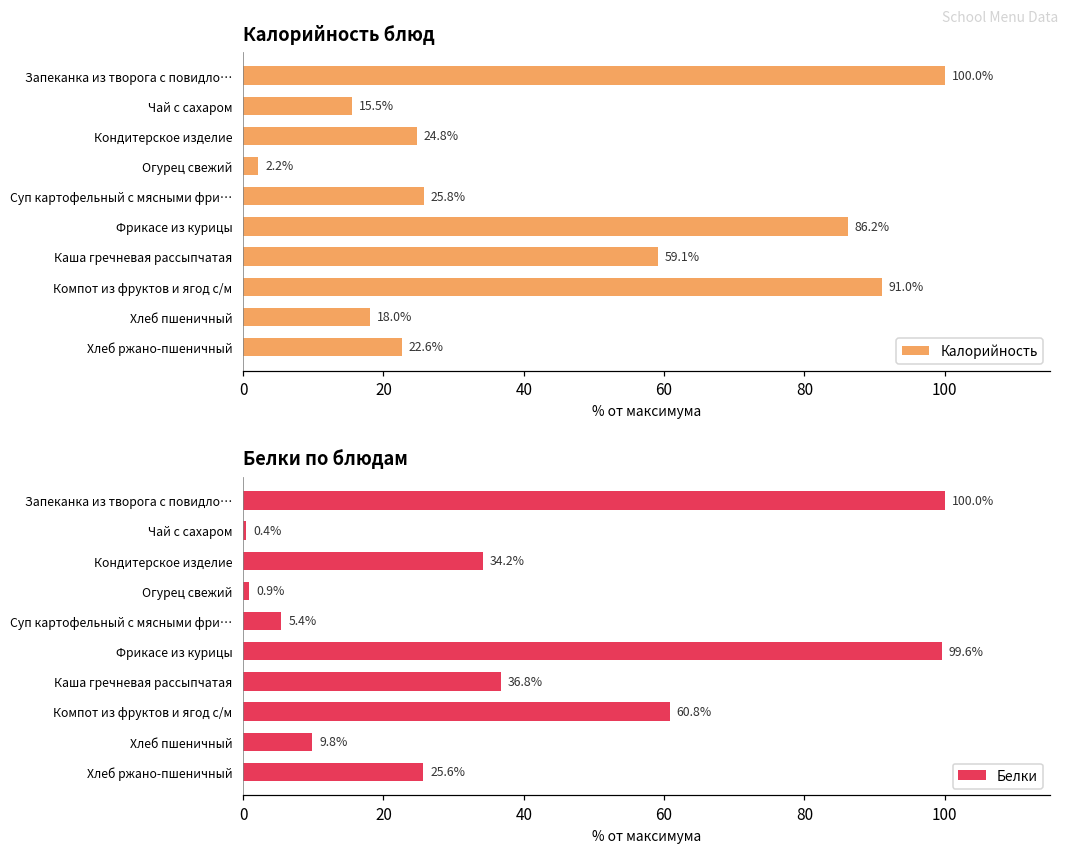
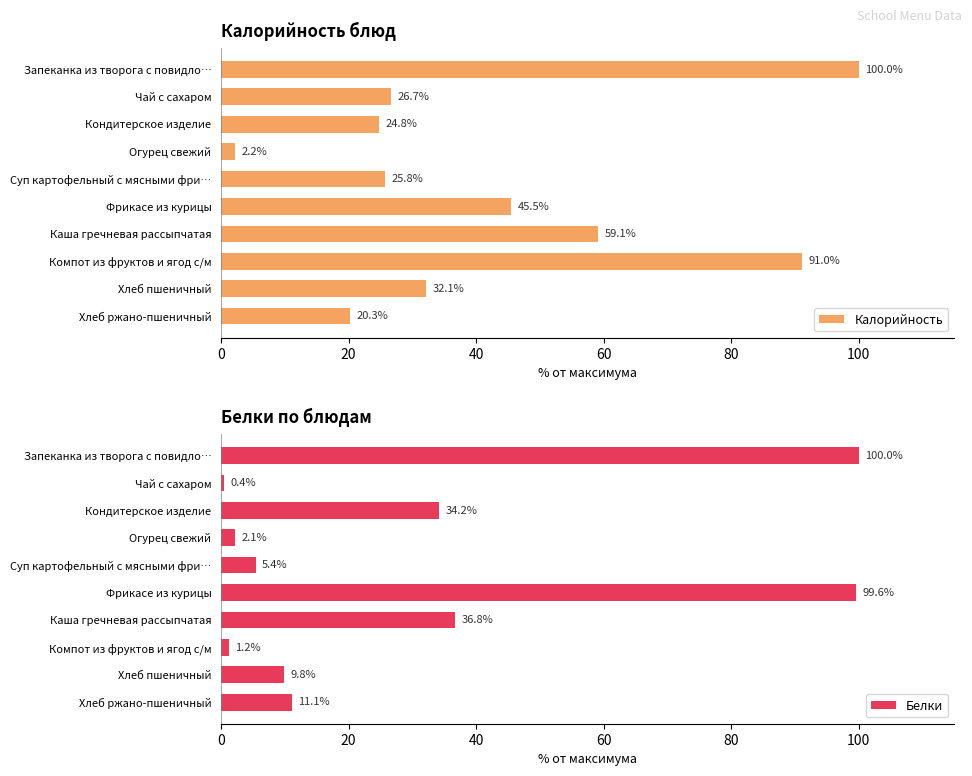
Калорийность блюд, Чай с сахаром: 15.5% -> 26.7%
Калорийность блюд, Фрикасе из курицы: 86.2% -> 45.5%
Калорийность блюд, Хлеб пшеничный: 18.0% -> 32.1%
Калорийность блюд, Хлеб ржано-пшеничный: 22.6% -> 20.3%
Белки по блюдам, Огурец свежий: 0.9% -> 2.1%
Белки по блюдам, Компот из фруктов и ягод с/м: 60.8% -> 1.2%
Белки по блюдам, Хлеб ржано-пшеничный: 25.6% -> 11.1%
